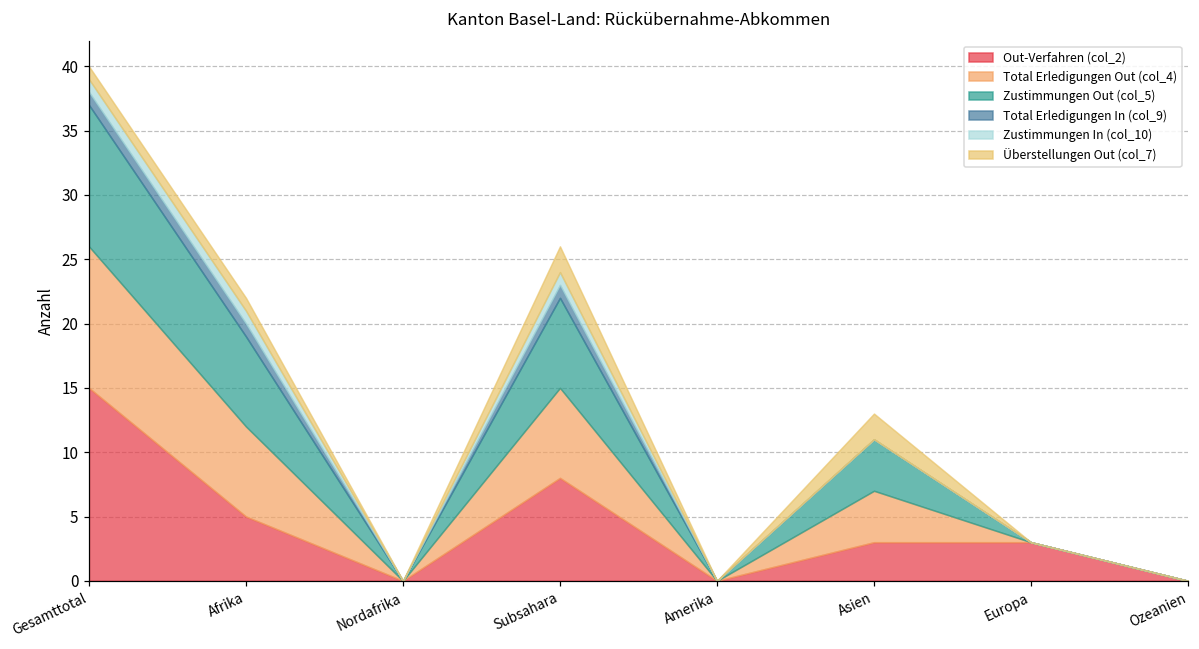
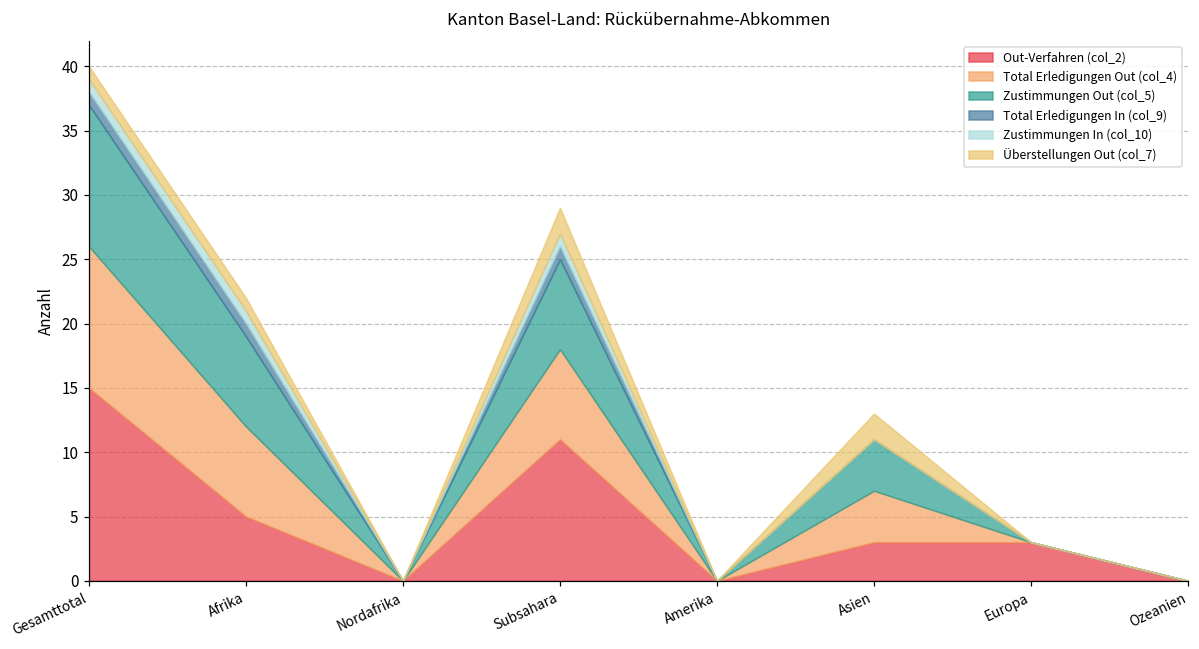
Out-Verfahren (col_2), Subsahara: 8 -> 11
